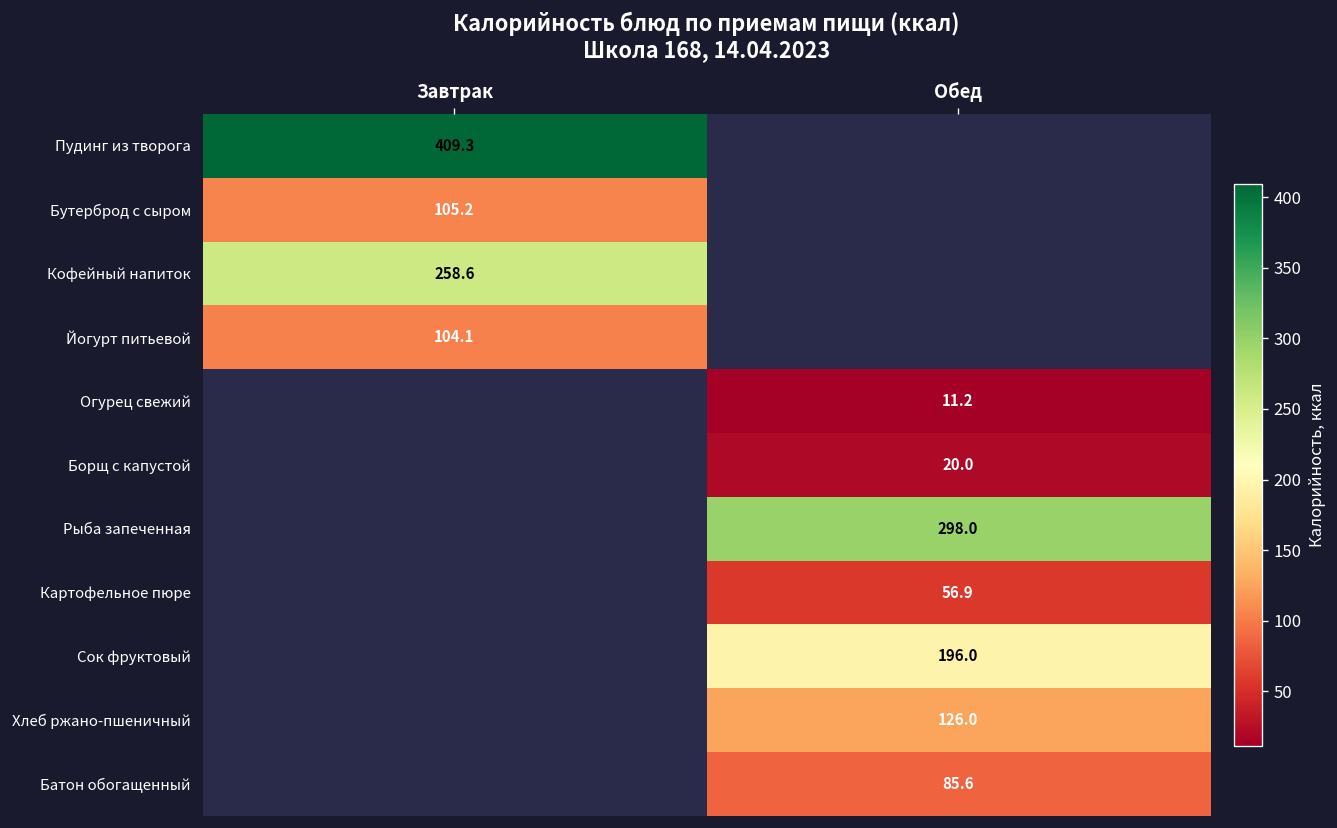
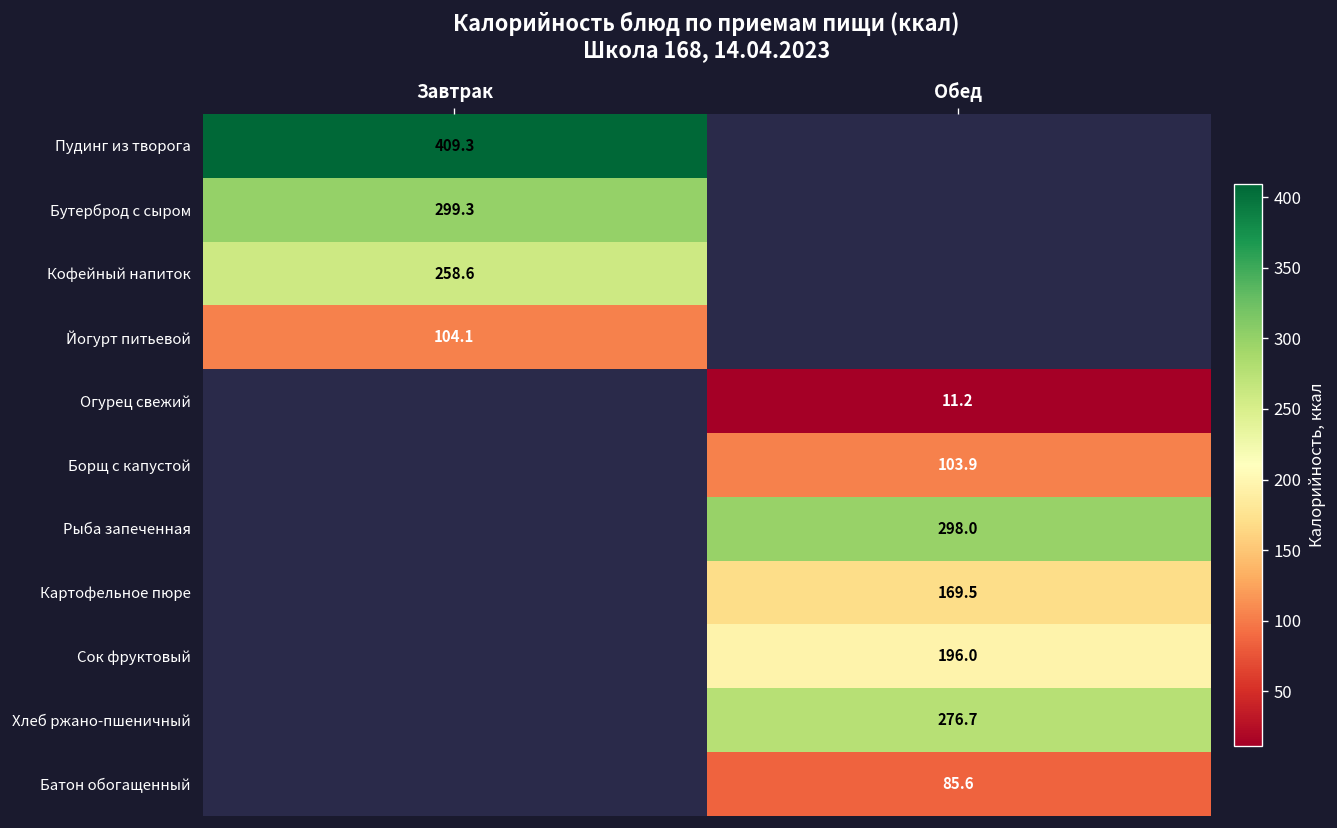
Бутерброд с сыром, Завтрак: 105.2 -> 299.3
Борщ с капустой, Обед: 20.0 -> 103.9
Картофельное пюре, Обед: 56.9 -> 169.5
Хлеб ржано-пшеничный, Обед: 126.0 -> 276.7
